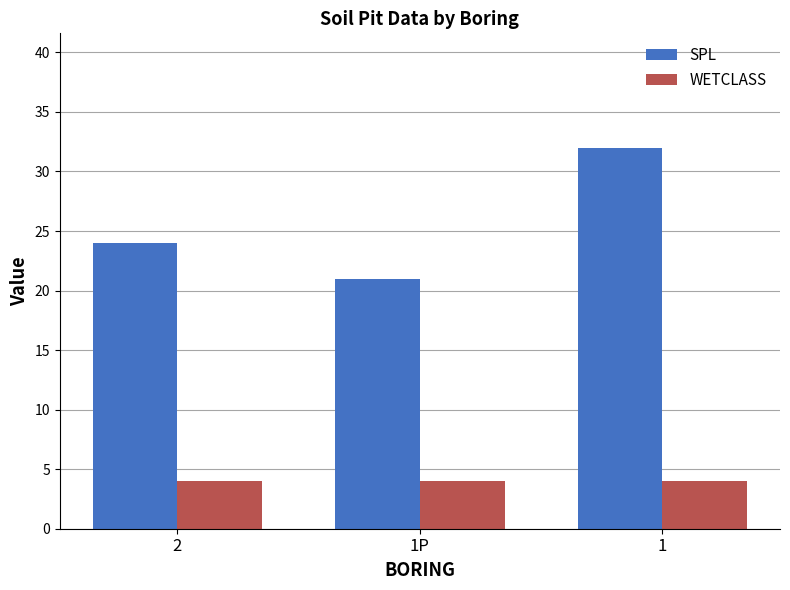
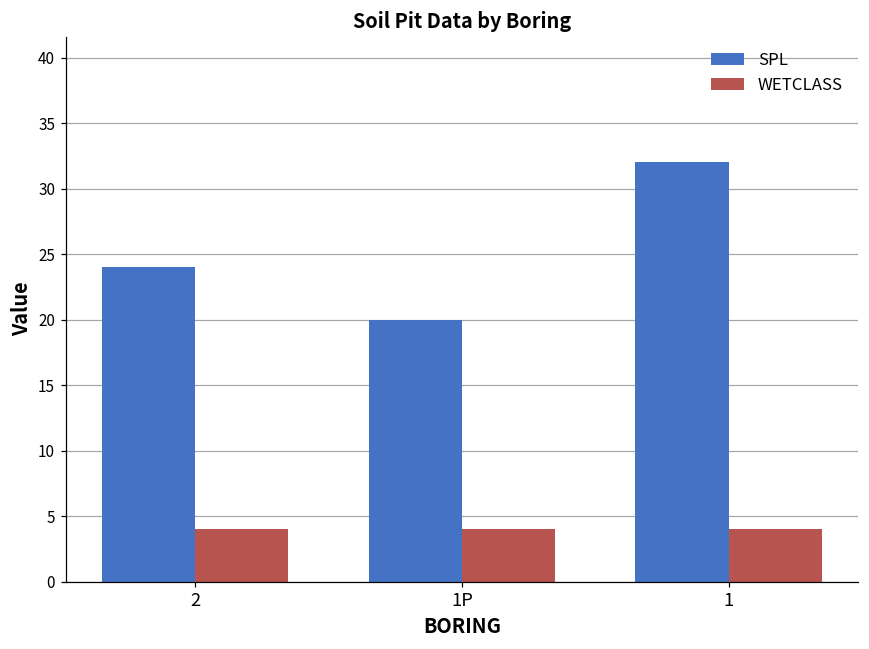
SPL, 1P: 21 -> 20
